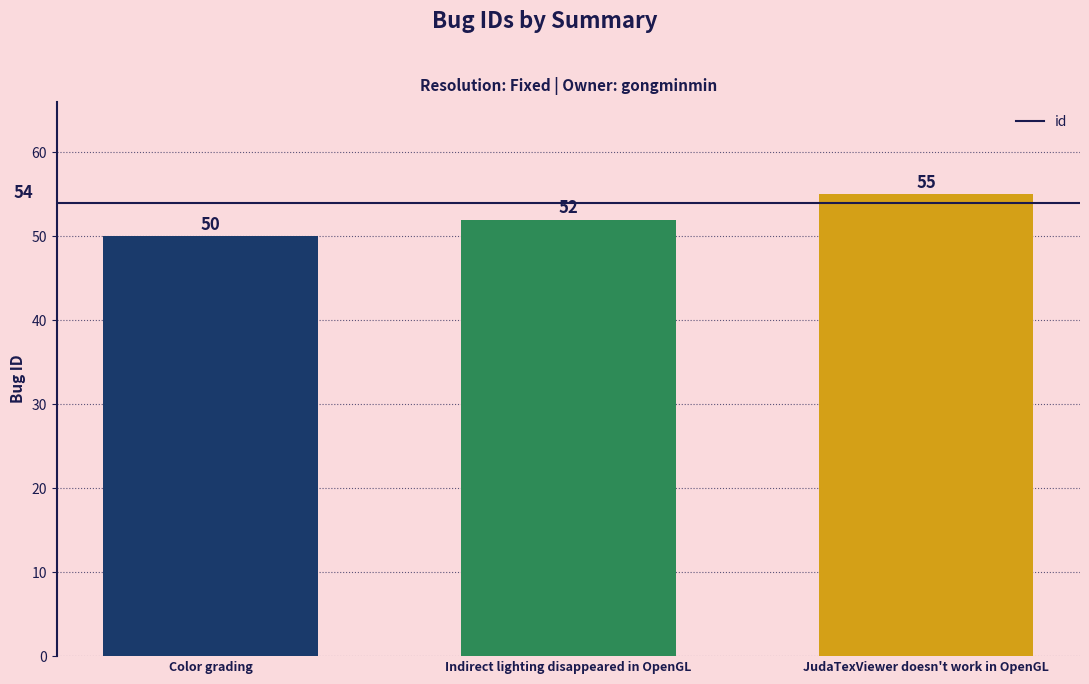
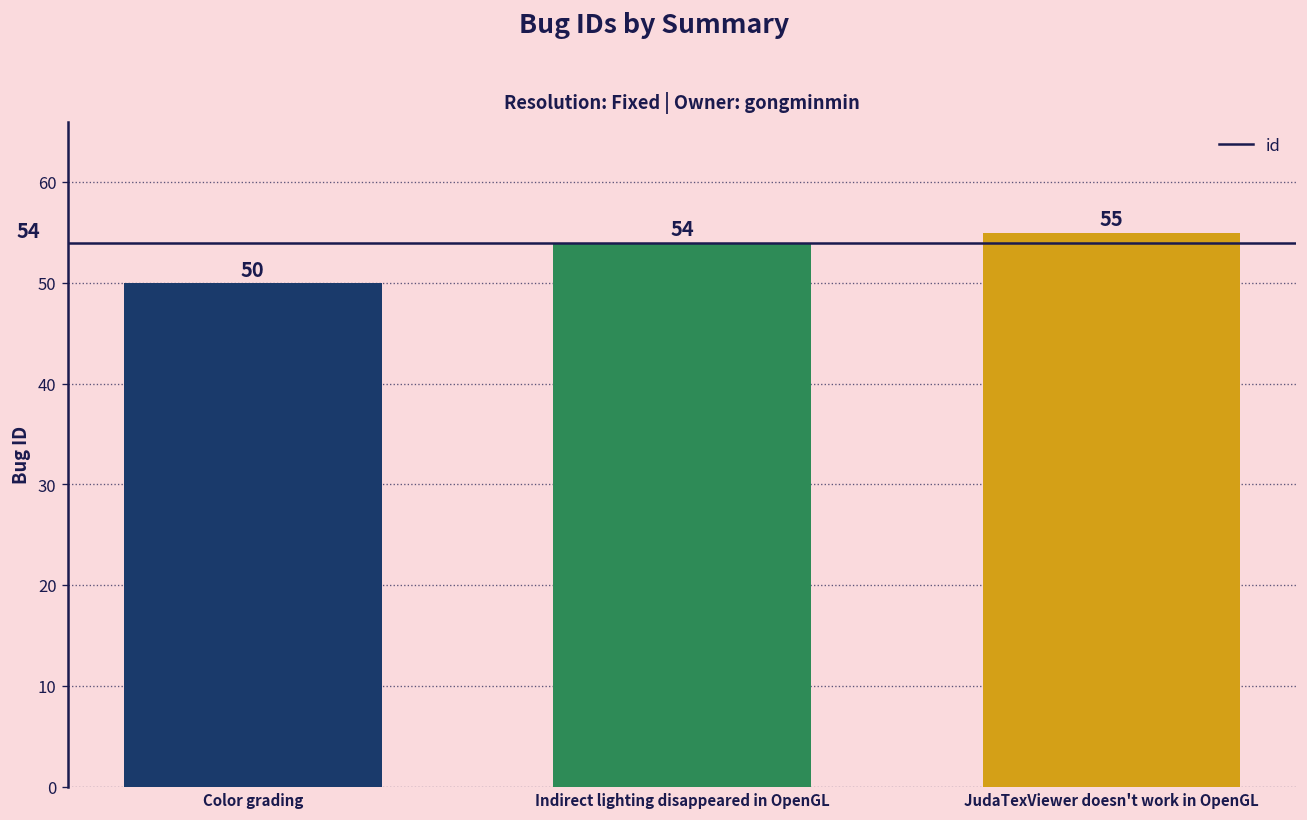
Indirect lighting disappeared in OpenGL: 52 -> 54
